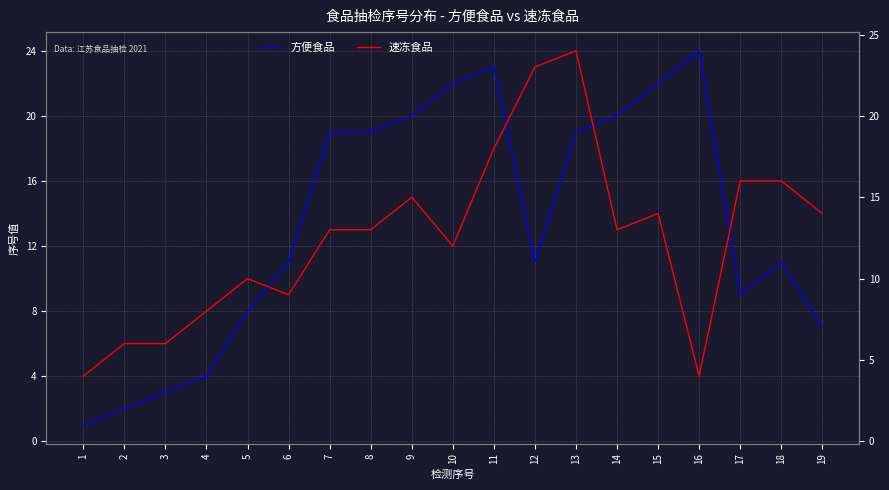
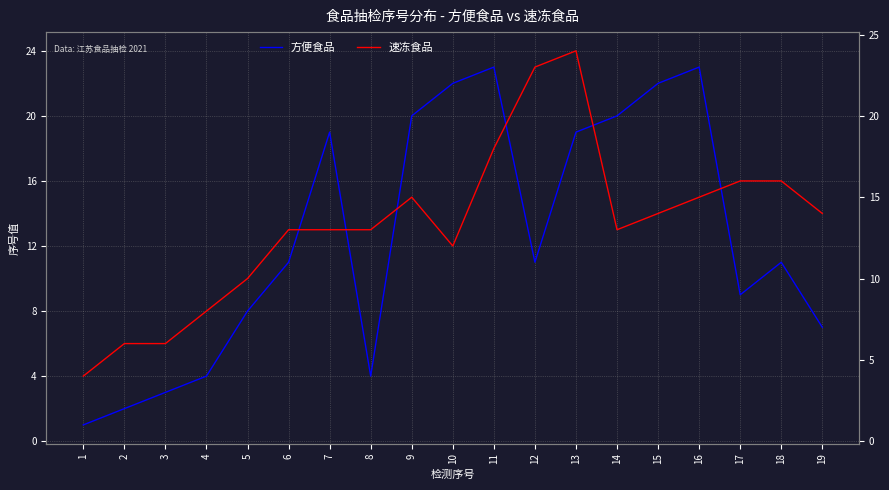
速冻食品, 6: 9 -> 13
方便食品, 8: 19 -> 4
方便食品, 16: 24 -> 23
速冻食品, 16: 4 -> 15
